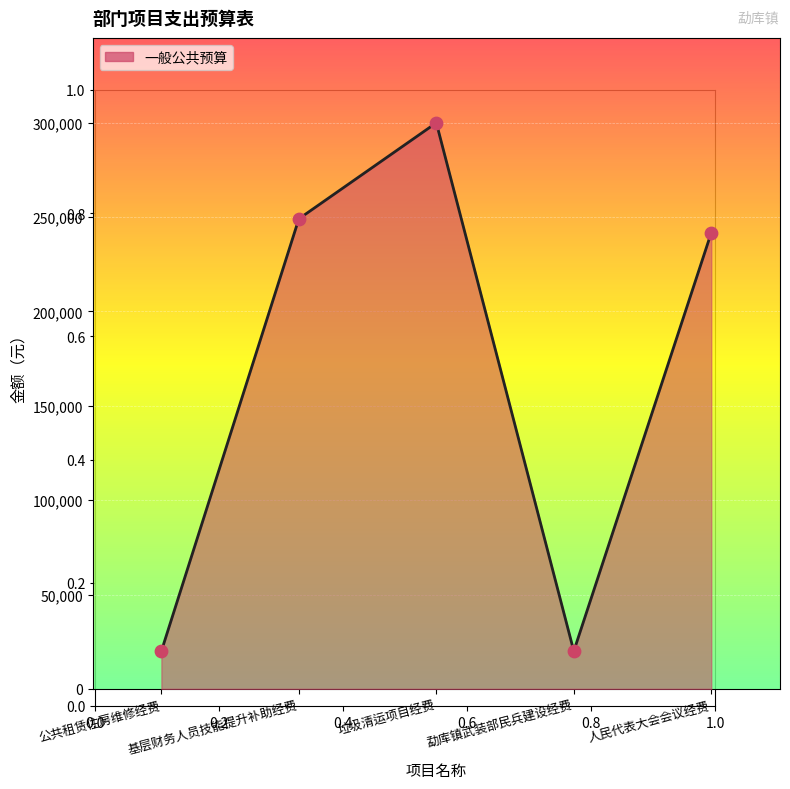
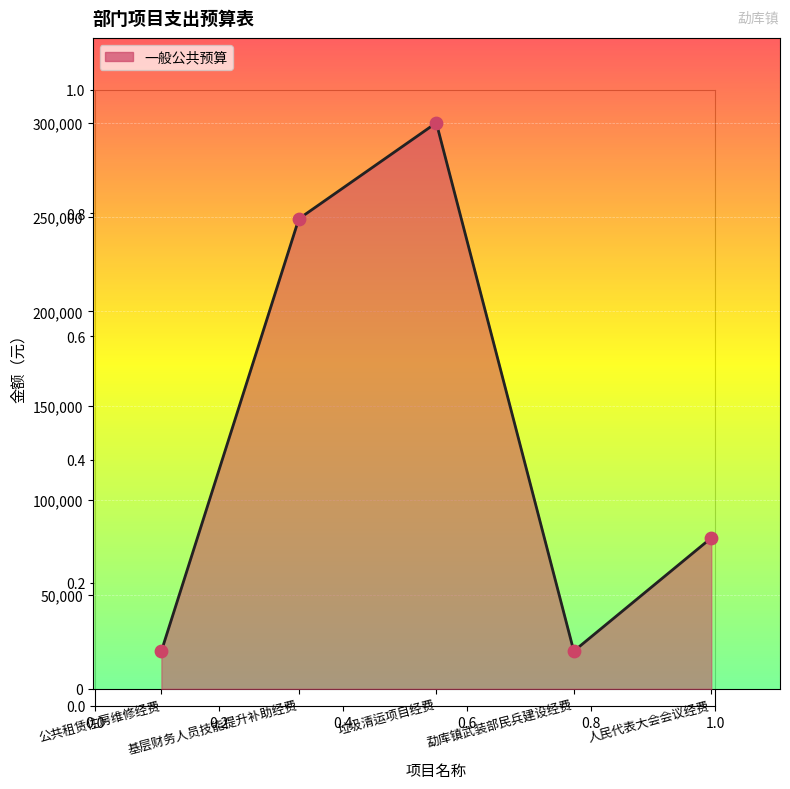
人民代表大会会议经费: 242,000 -> 80,000
